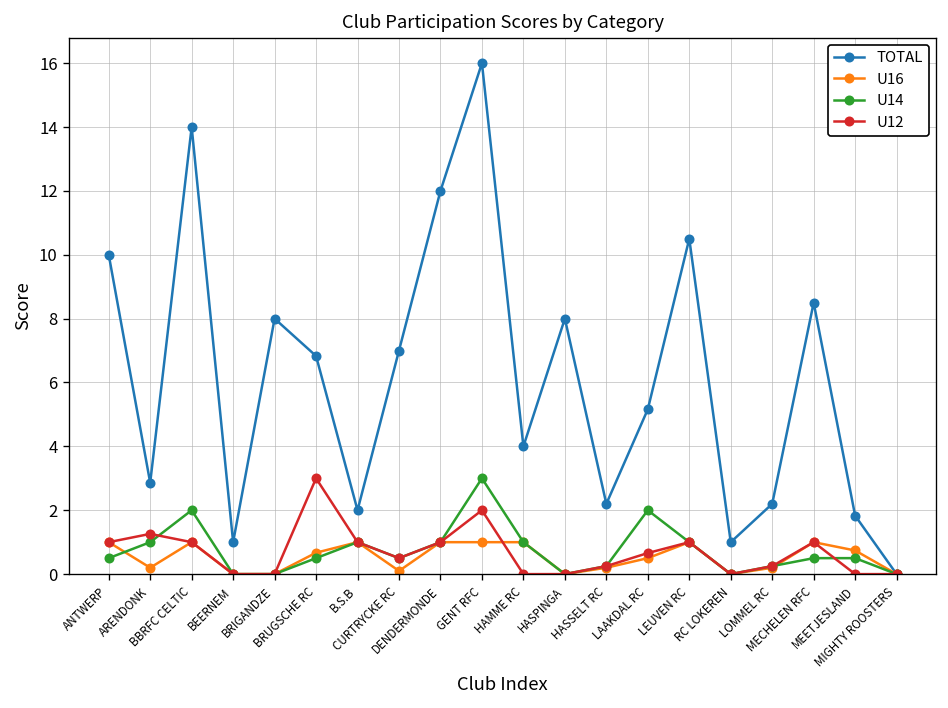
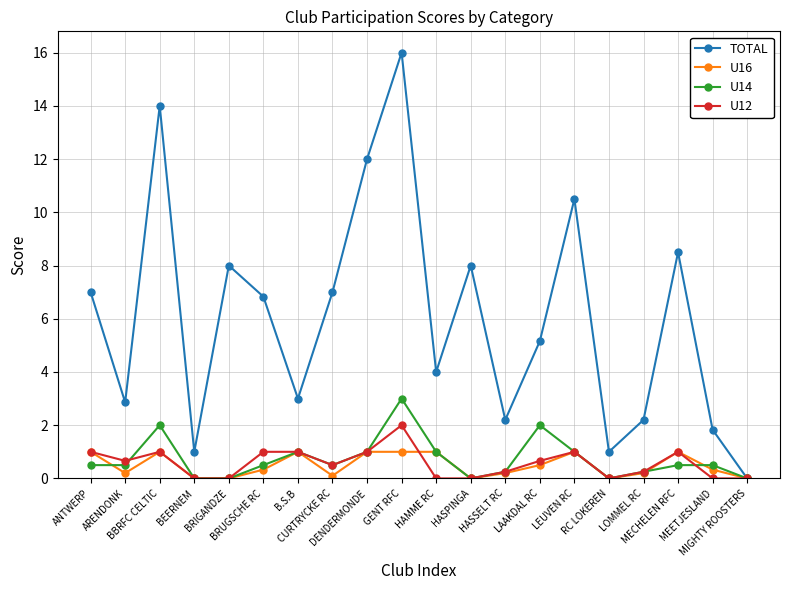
TOTAL, ANTWERP: 10 -> 7
U14, ARENDONK: 1.0 -> 0.5
U12, ARENDONK: 1.3 -> 0.7
U16, BRUGSCHE RC: 0.7 -> 0.3
U12, BRUGSCHE RC: 3 -> 1
TOTAL, B.S.B: 2 -> 3
U16, MEETJESLAND: 0.7 -> 0.3
